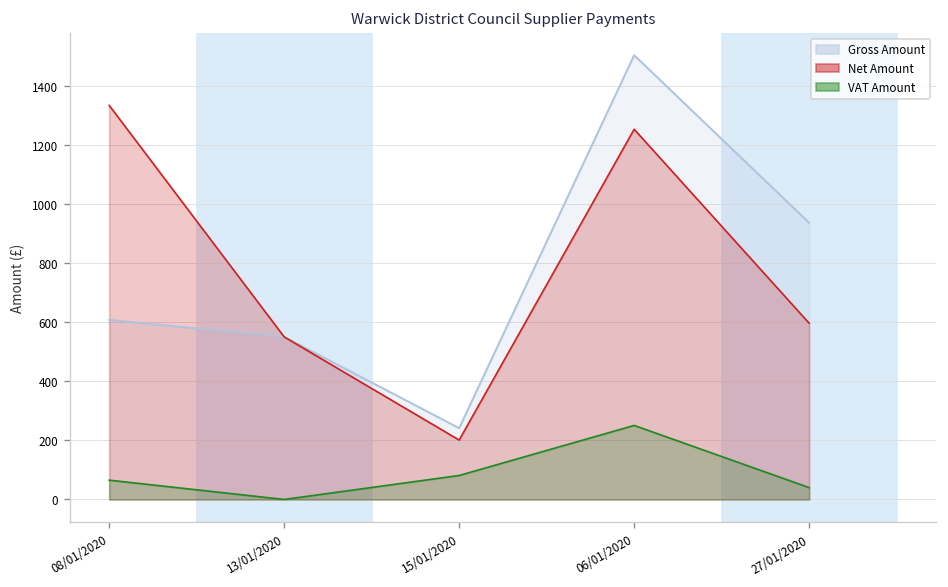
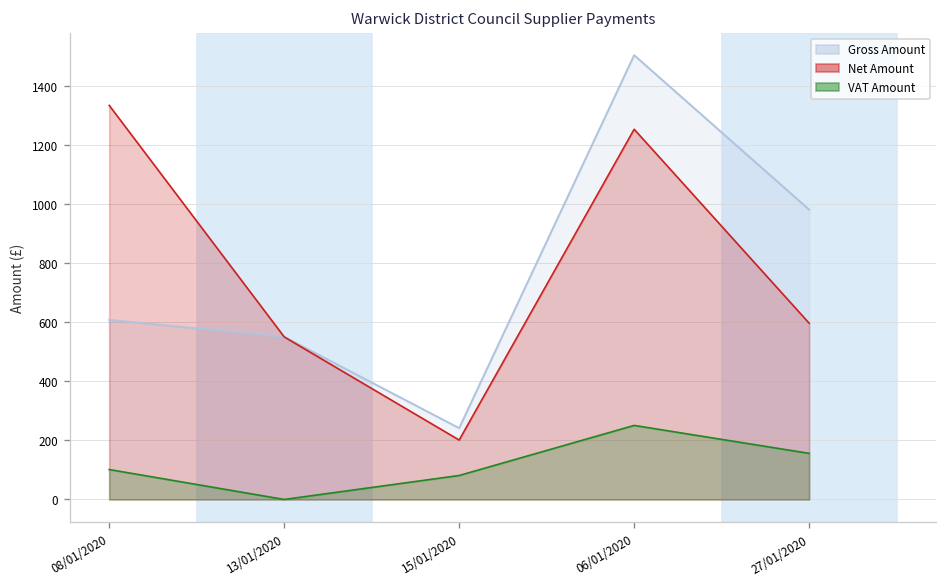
VAT Amount, 08/01/2020: 70 -> 100
Gross Amount, 27/01/2020: 940 -> 980
VAT Amount, 27/01/2020: 40 -> 160
